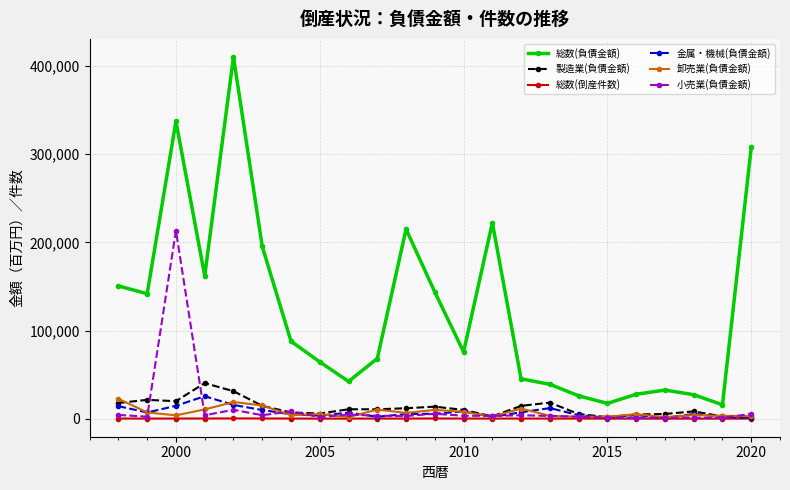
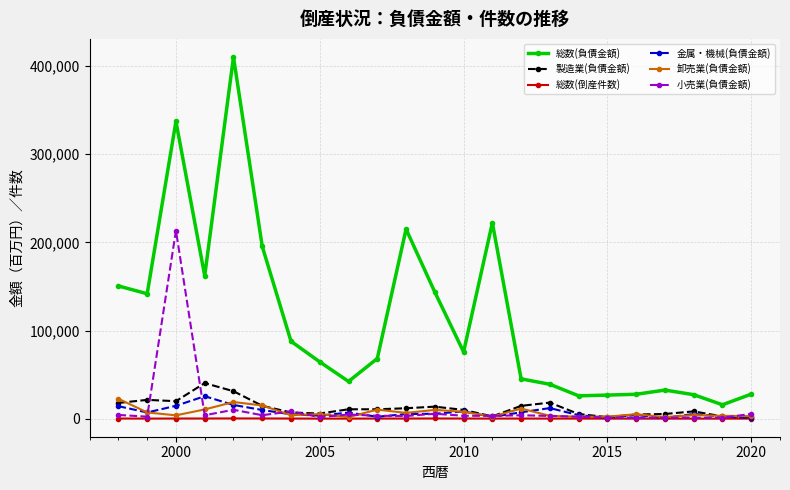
総数(負債金額), 2015: 20,000 -> 30,000
総数(負債金額), 2020: 310,000 -> 30,000
